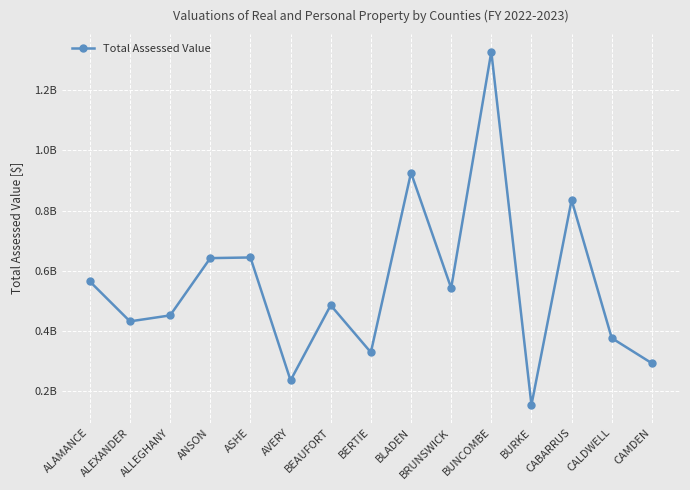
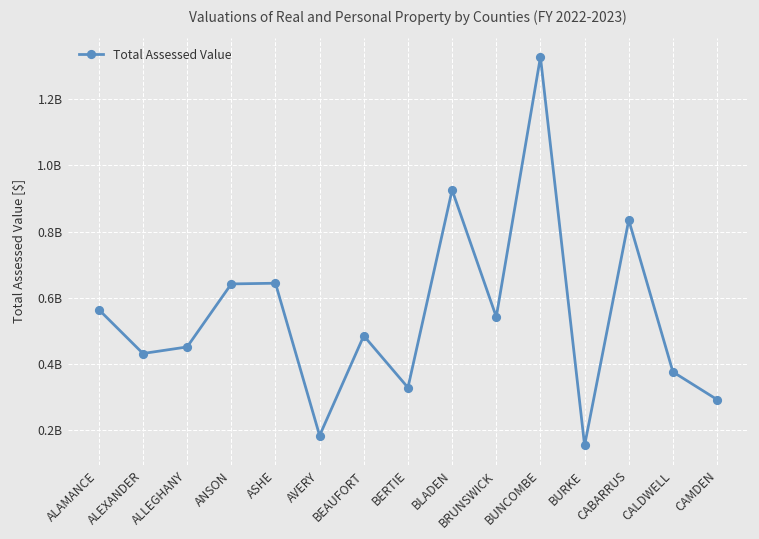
AVERY: 240000000 -> 180000000
